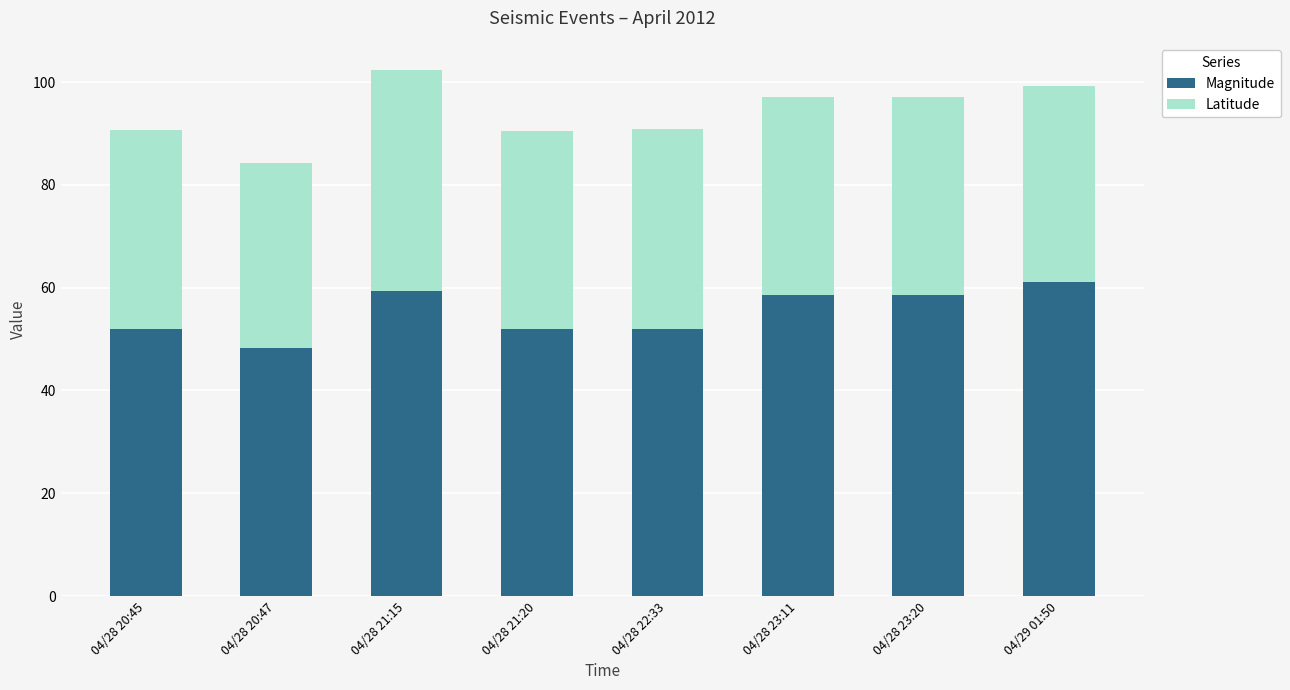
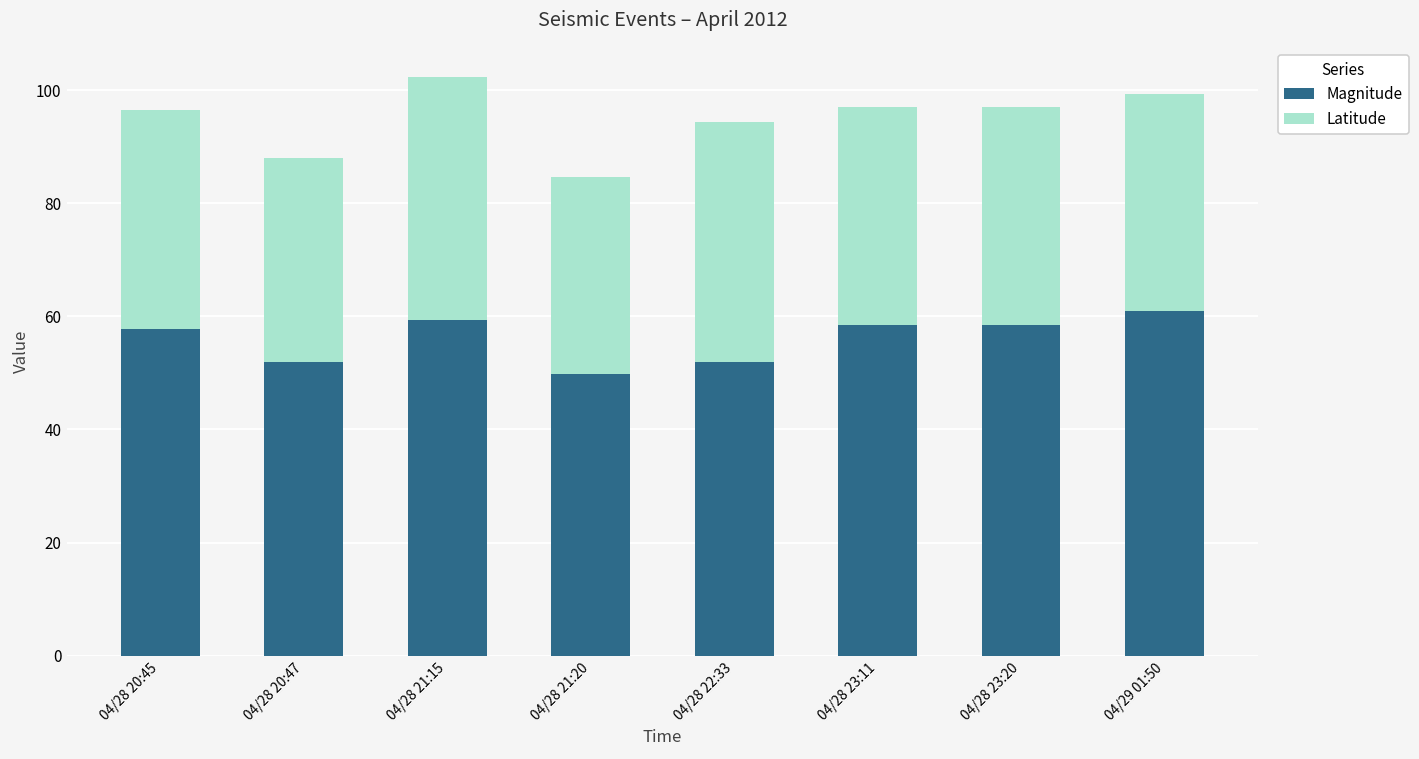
Magnitude, 04/28 20:45: 52 -> 58
Magnitude, 04/28 20:47: 48 -> 52
Magnitude, 04/28 21:20: 52 -> 50
Latitude, 04/28 21:20: 39 -> 35
Latitude, 04/28 22:33: 39 -> 42
